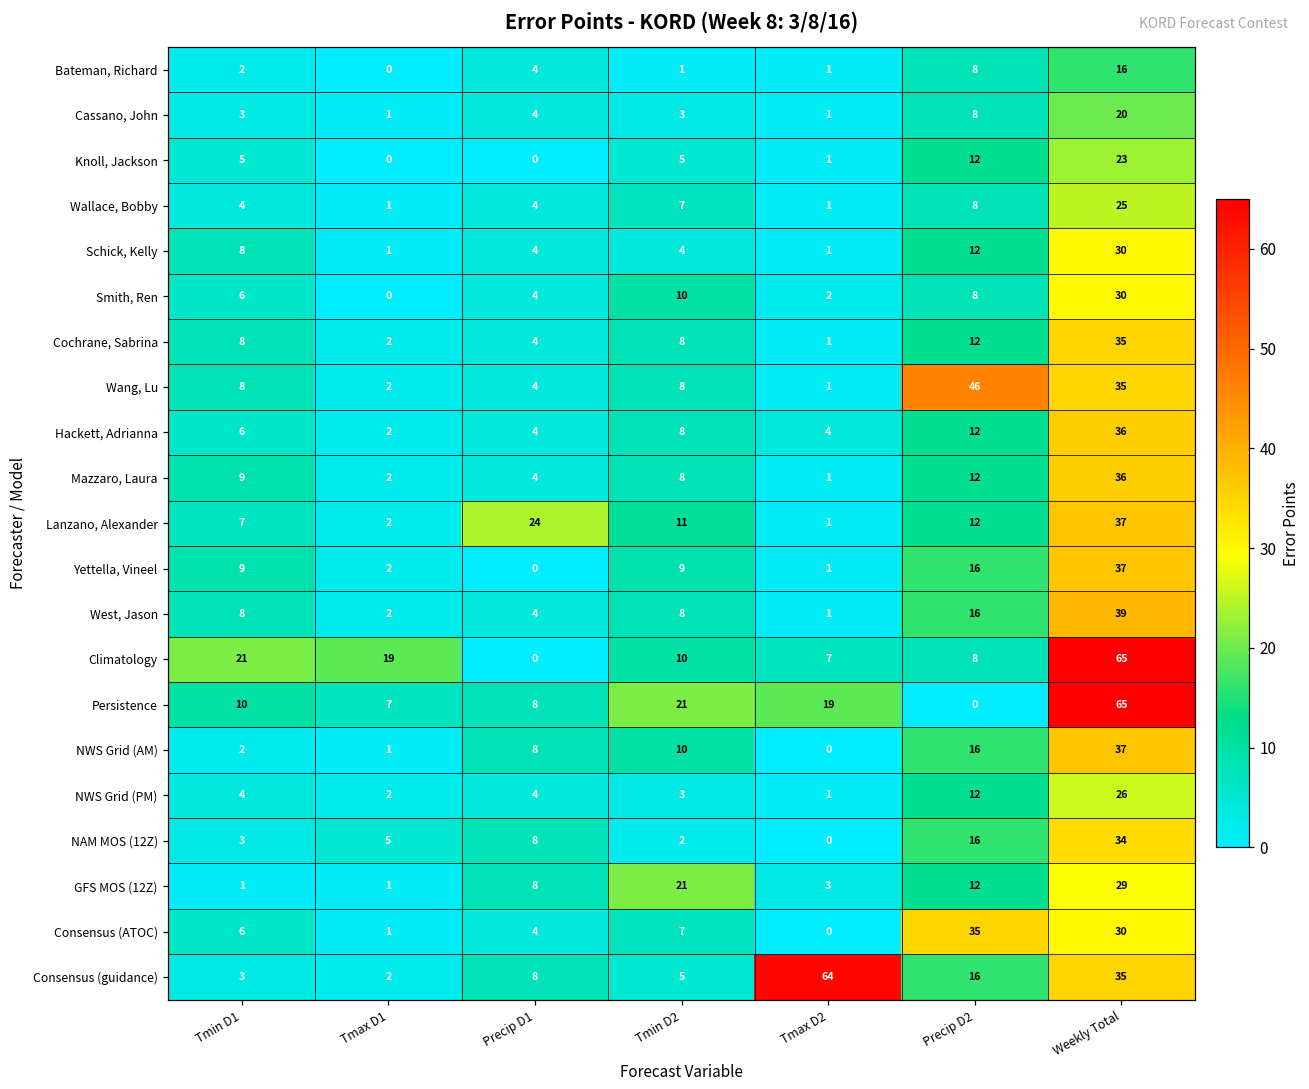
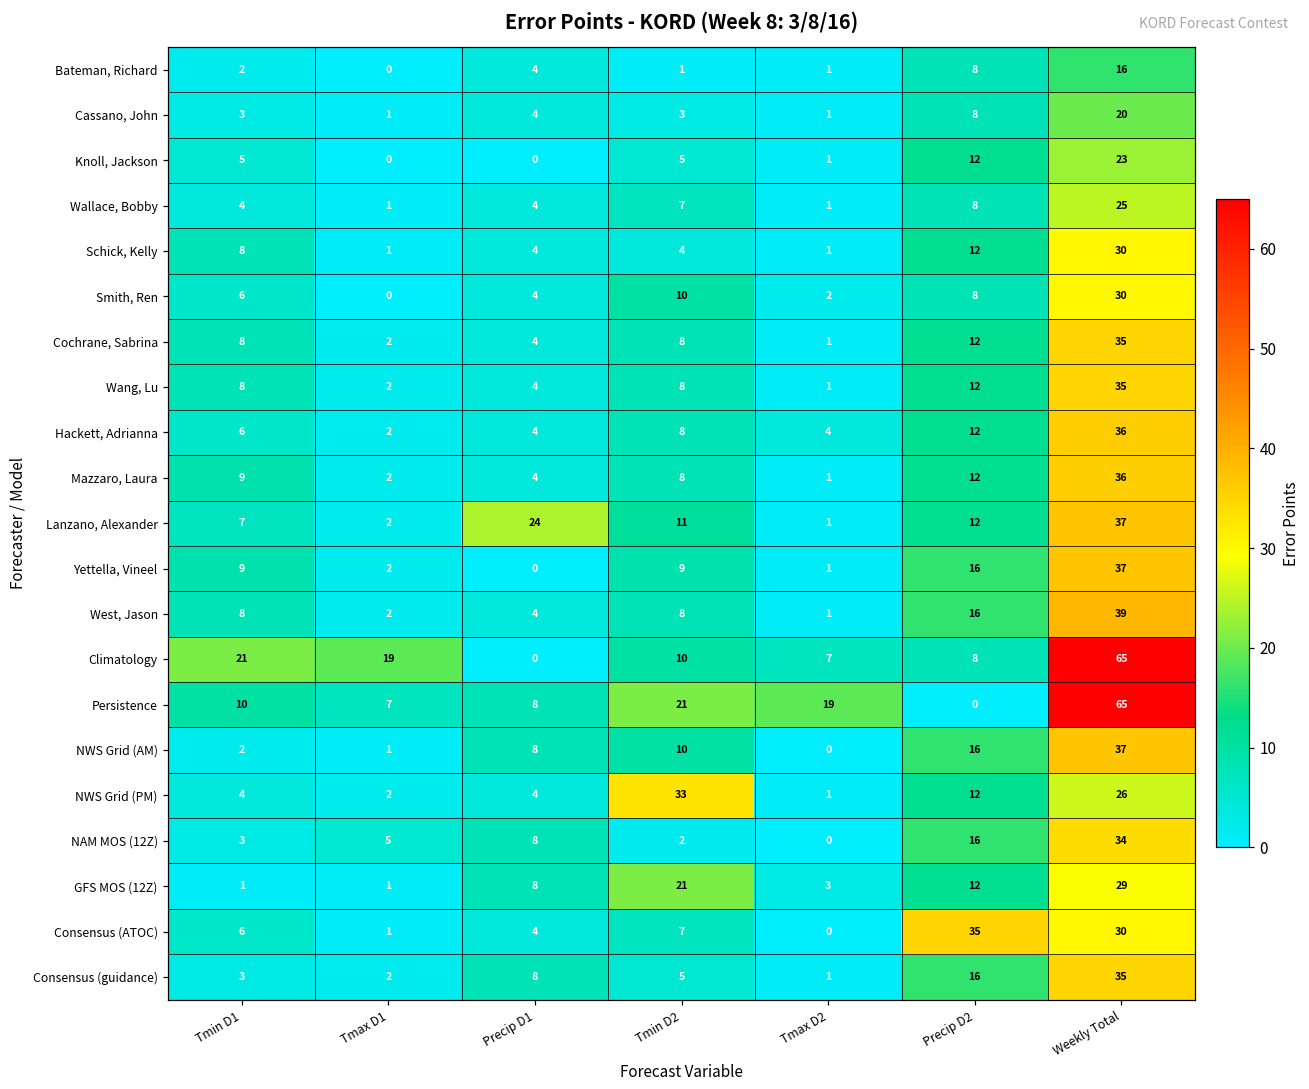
Wang, Lu, Precip D2: 46 -> 12
NWS Grid (PM), Tmin D2: 3 -> 33
Consensus (guidance), Tmax D2: 64 -> 1
